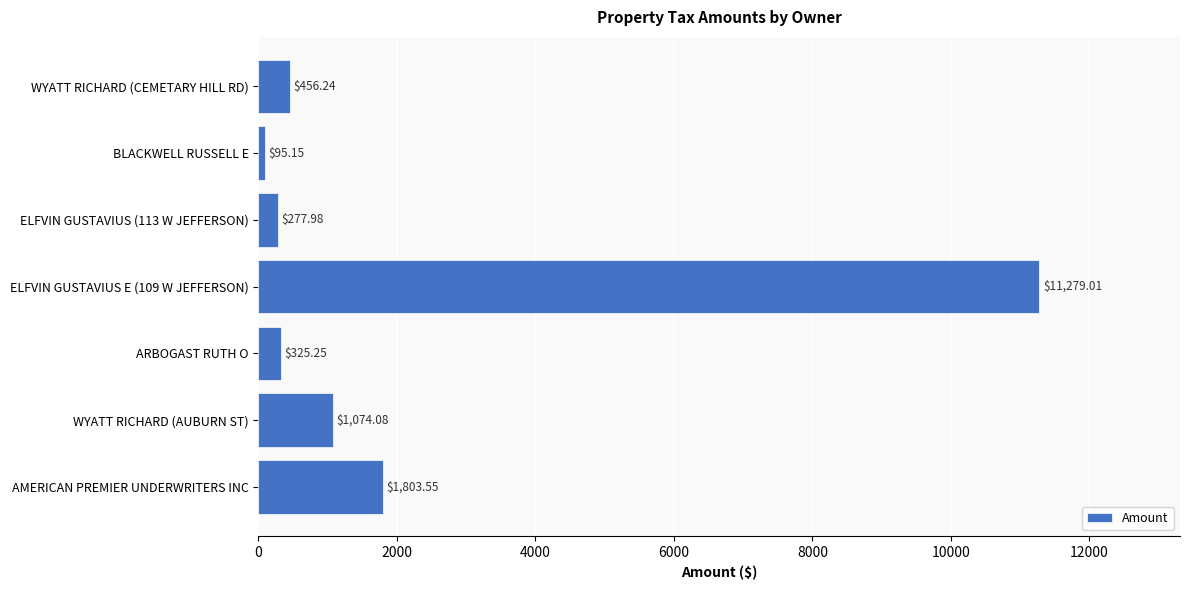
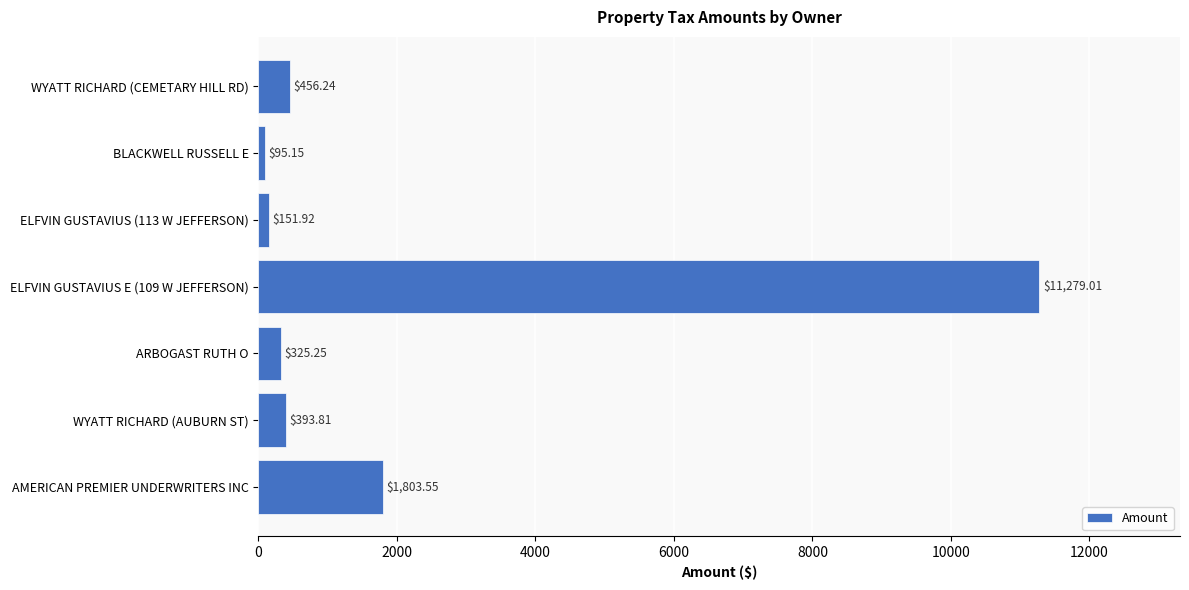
ELFVIN GUSTAVIUS (113 W JEFFERSON): $277.98 -> $151.92
WYATT RICHARD (AUBURN ST): $1,074.08 -> $393.81
